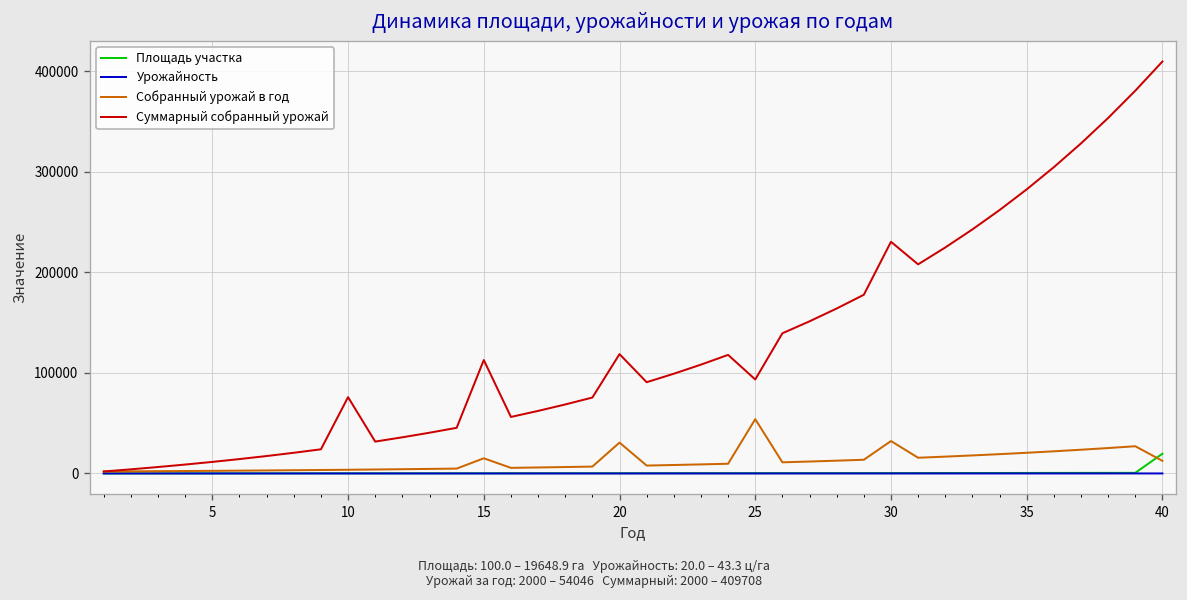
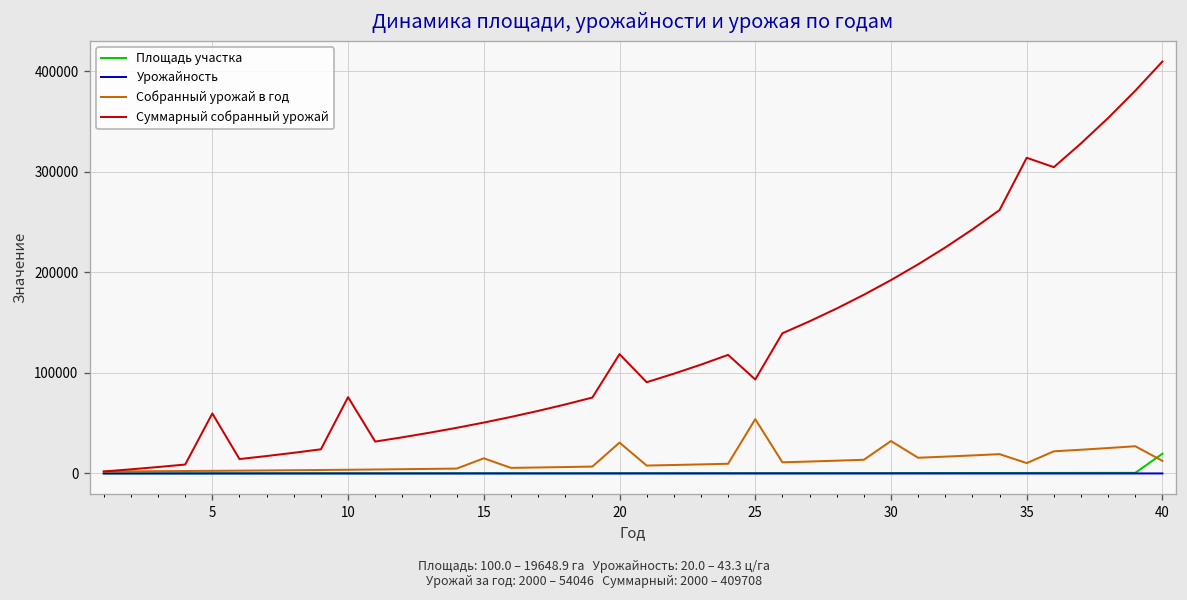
Суммарный собранный урожай, 5: 10000 -> 60000
Суммарный собранный урожай, 15: 110000 -> 50000
Суммарный собранный урожай, 30: 230000 -> 190000
Собранный урожай в год, 35: 20000 -> 10000
Суммарный собранный урожай, 35: 280000 -> 310000
